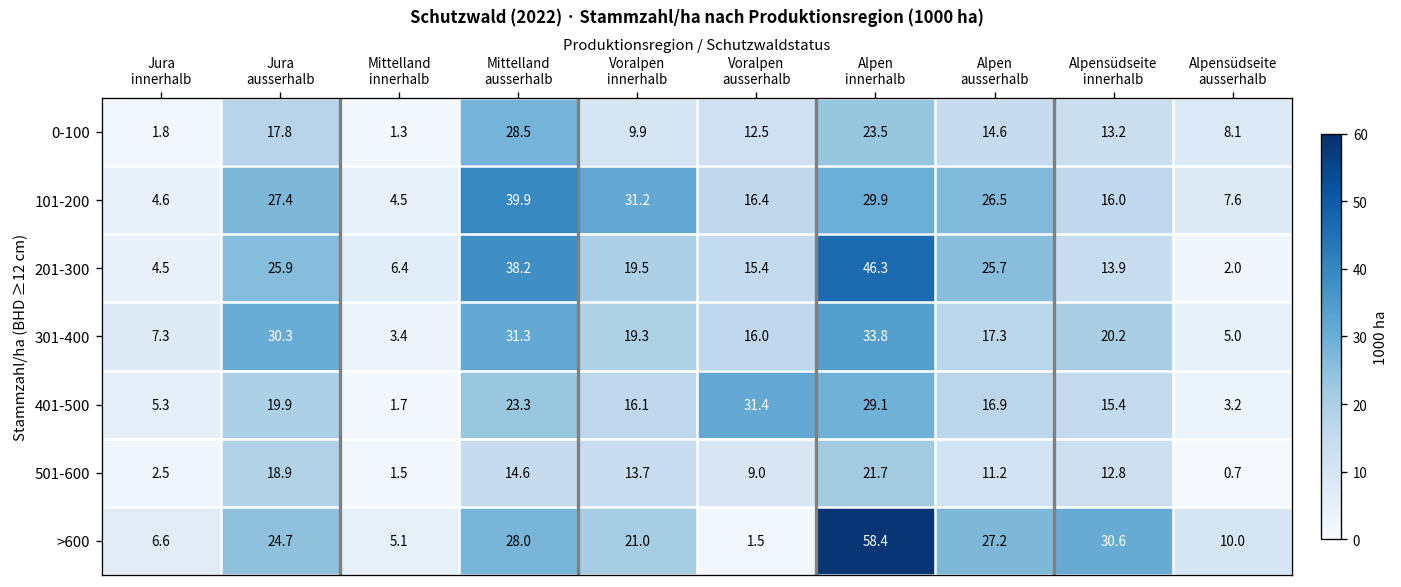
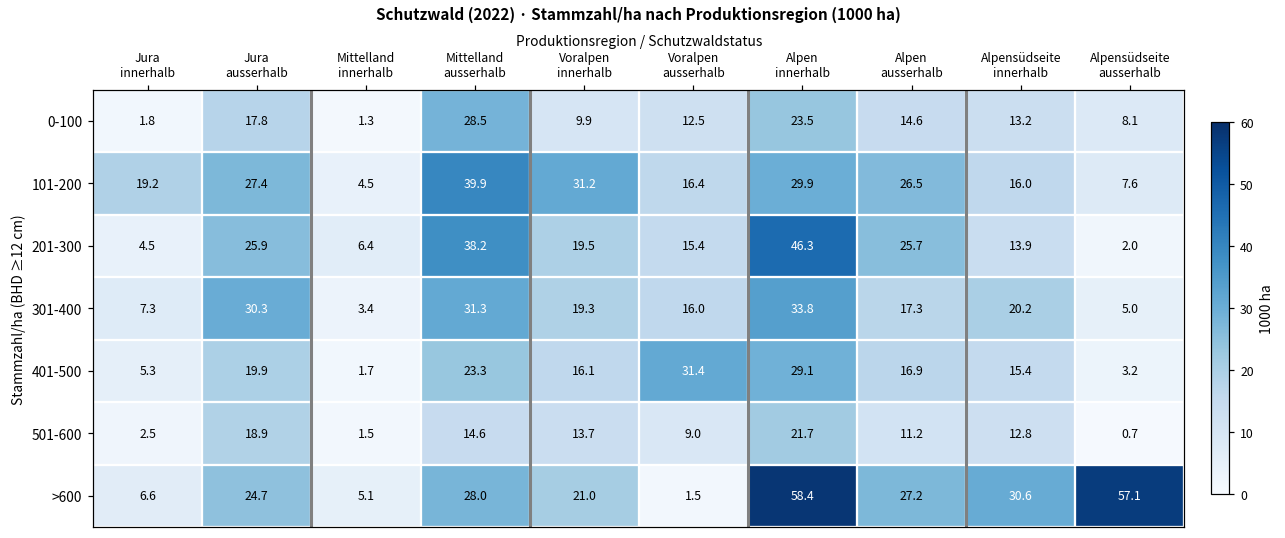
101-200, Jura innerhalb: 4.6 -> 19.2
>600, Alpensüdseite ausserhalb: 10.0 -> 57.1
